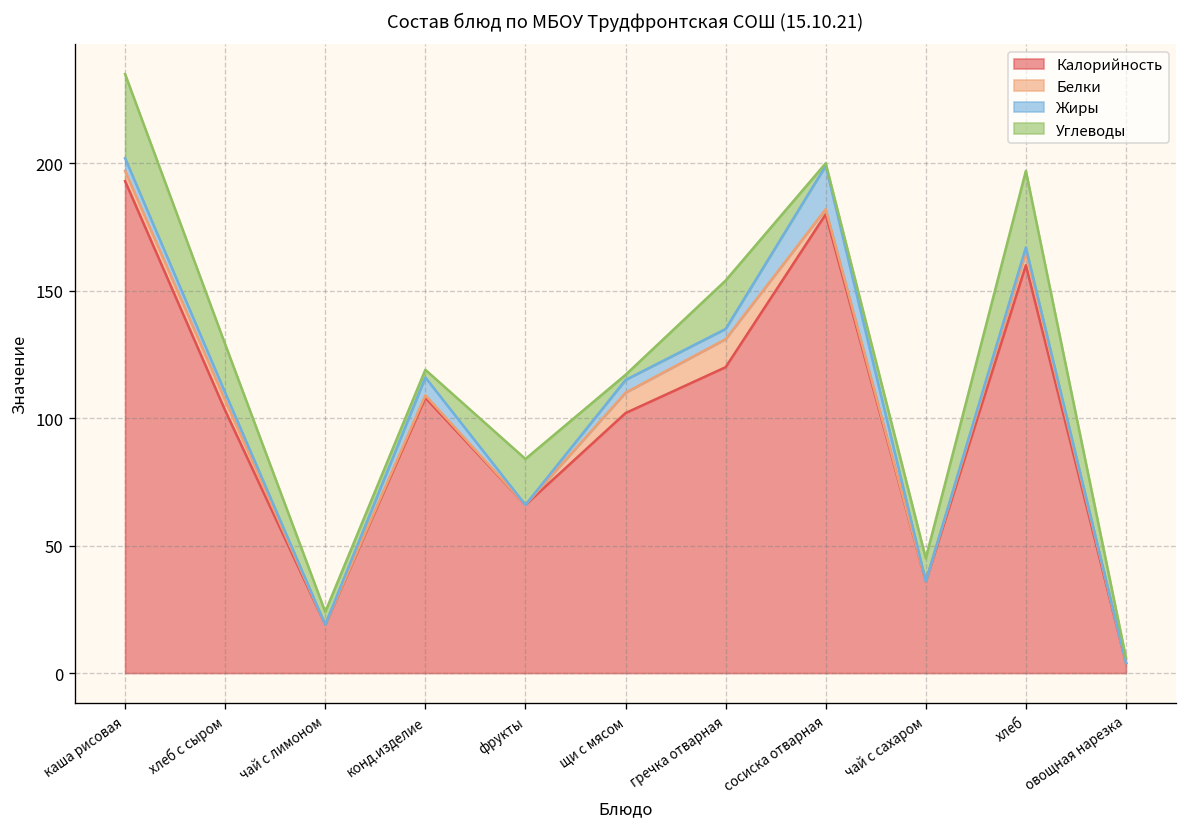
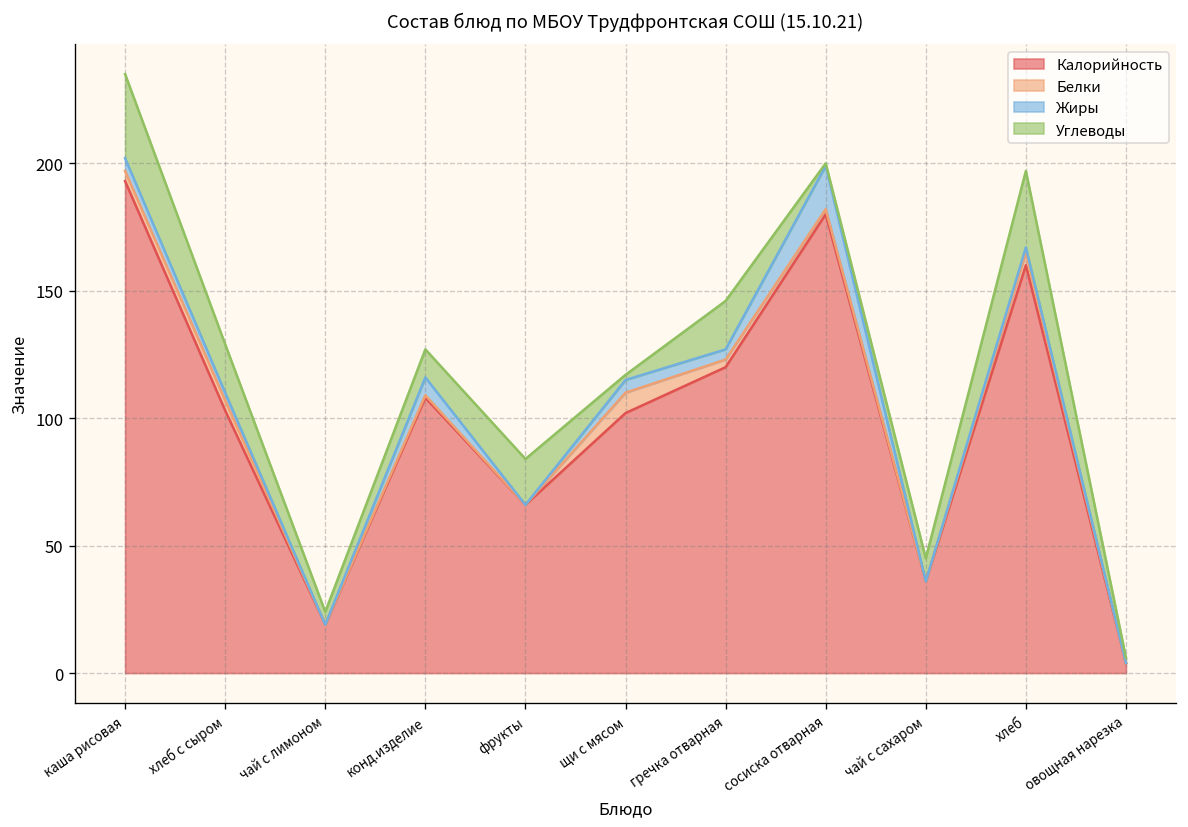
Углеводы, конд.изделие: 3 -> 11
Белки, гречка отварная: 11 -> 3
